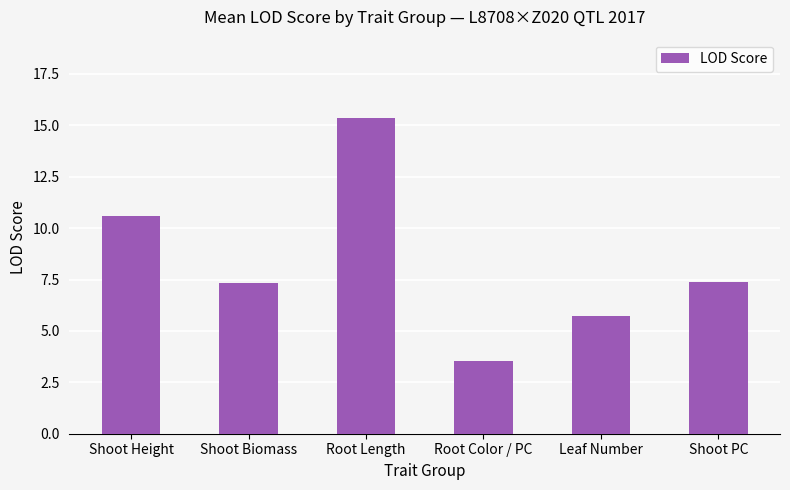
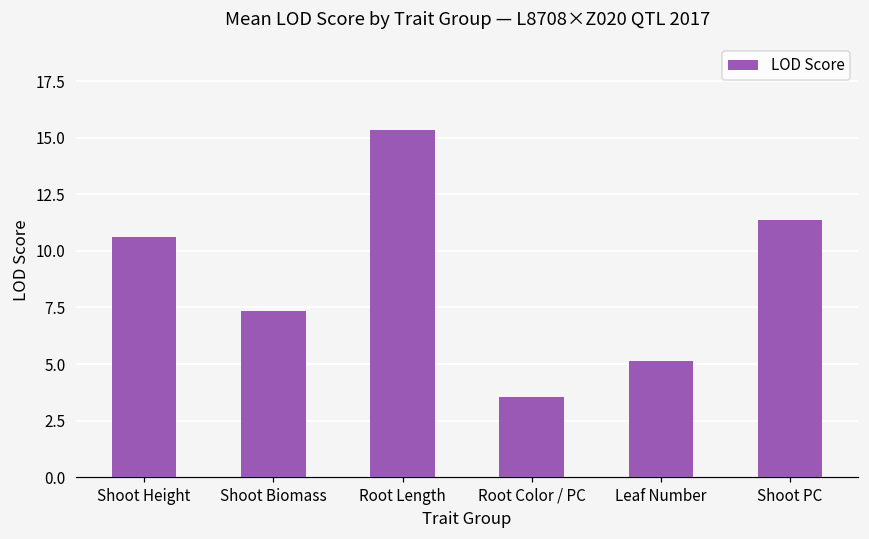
Leaf Number: 5.7 -> 5.1
Shoot PC: 7.4 -> 11.4
